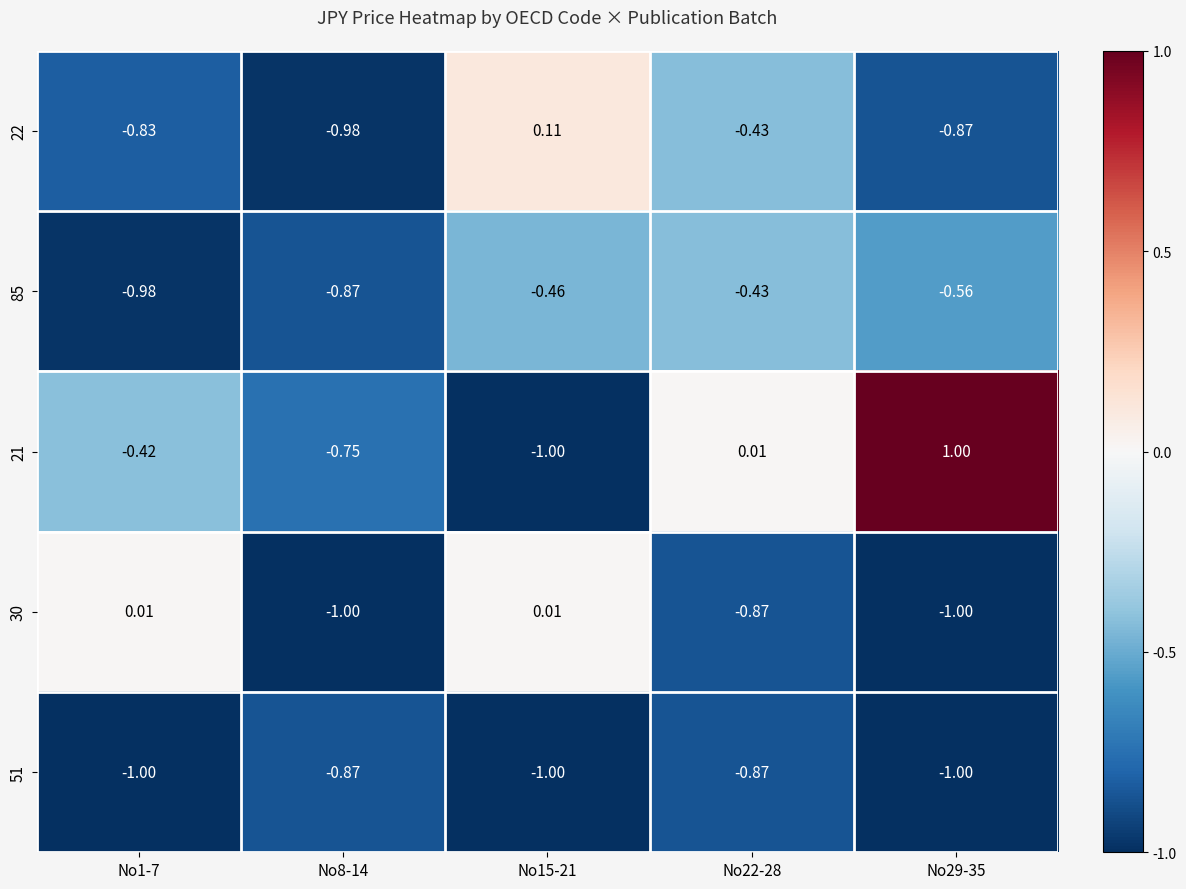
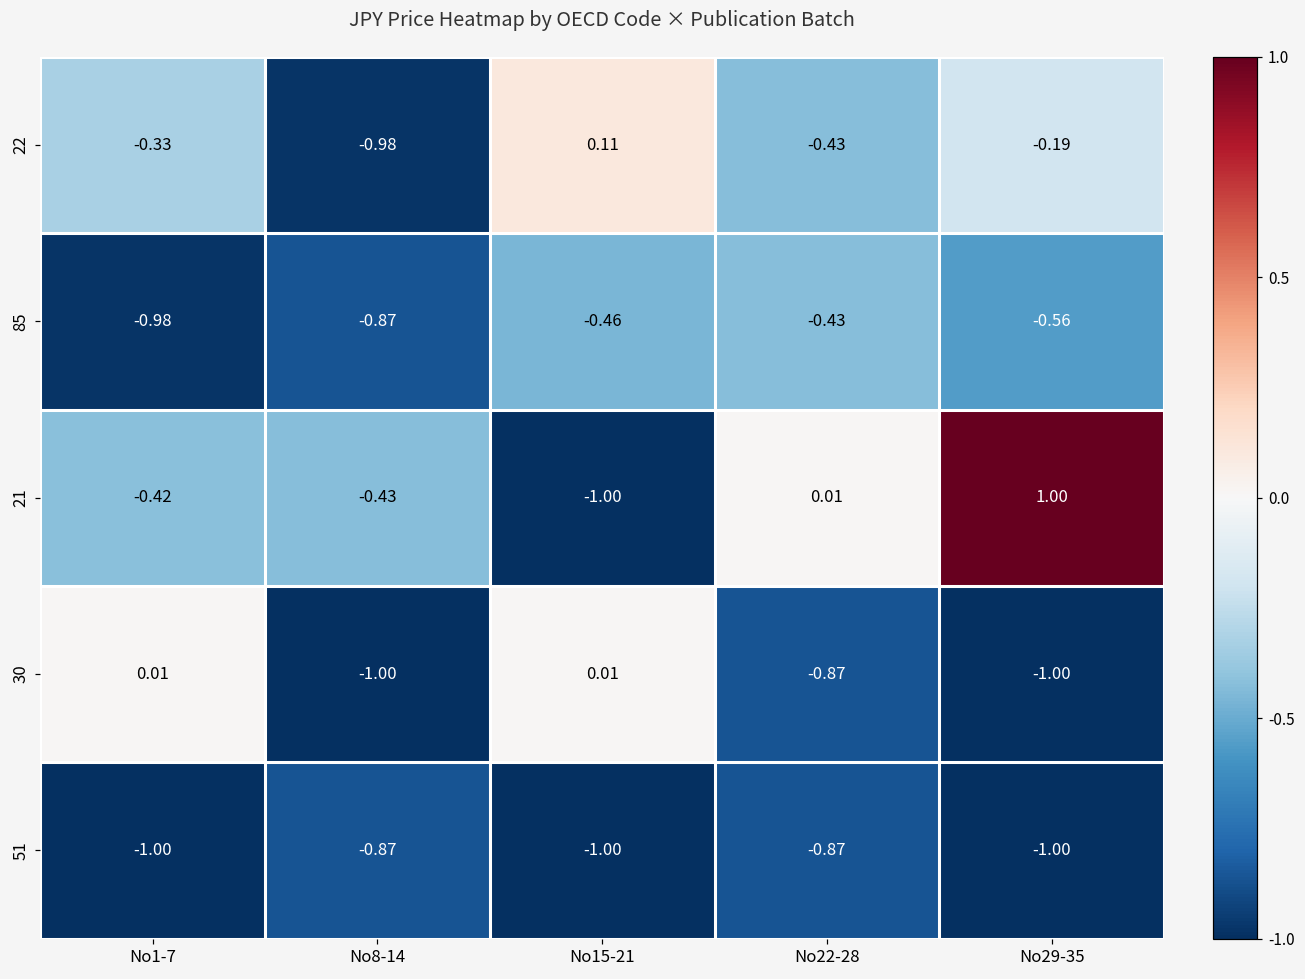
22, No1-7: -0.83 -> -0.33
22, No29-35: -0.87 -> -0.19
21, No8-14: -0.75 -> -0.43
